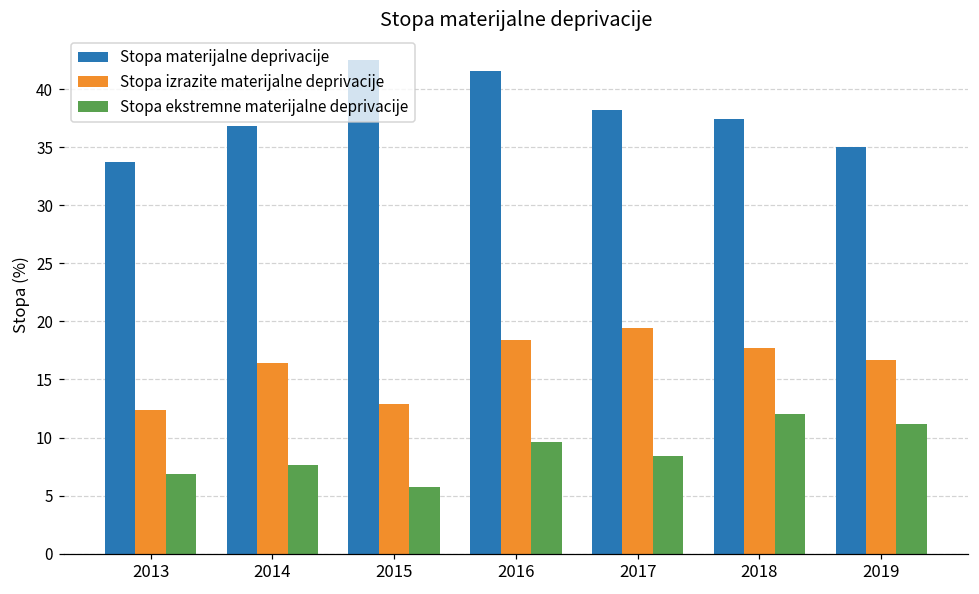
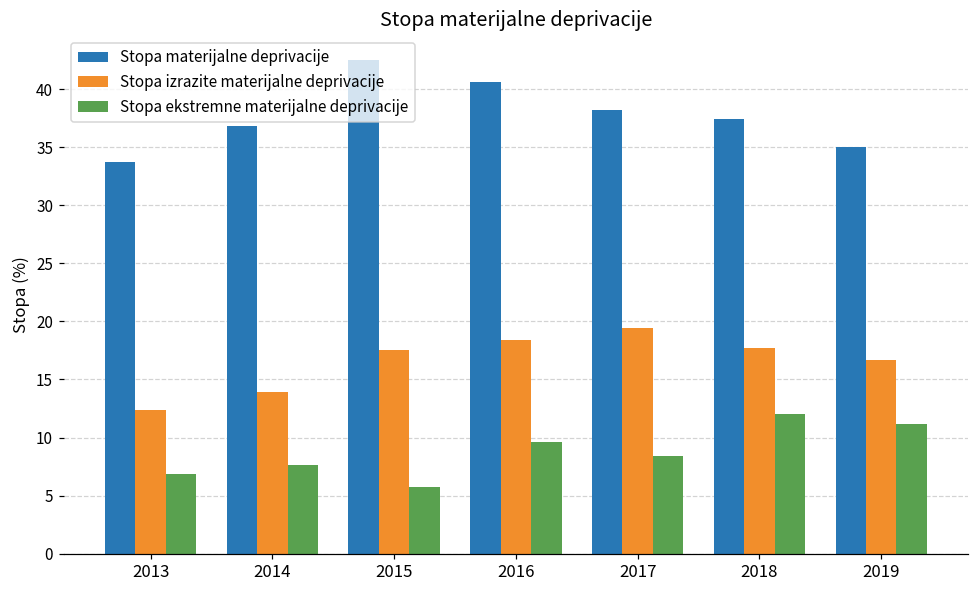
Stopa izrazite materijalne deprivacije, 2014: 16.4 -> 13.9
Stopa izrazite materijalne deprivacije, 2015: 12.9 -> 17.5
Stopa materijalne deprivacije, 2016: 41.6 -> 40.6
